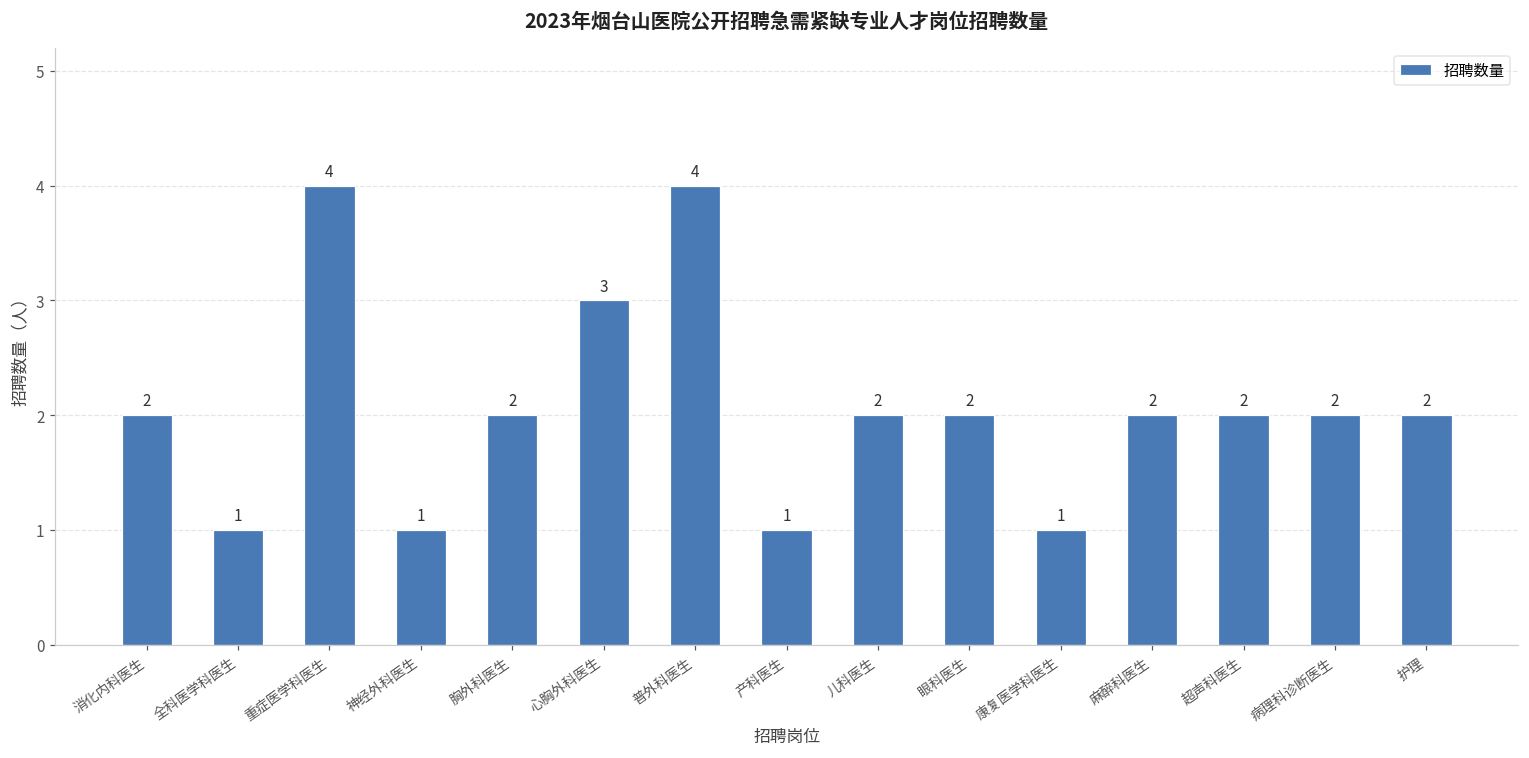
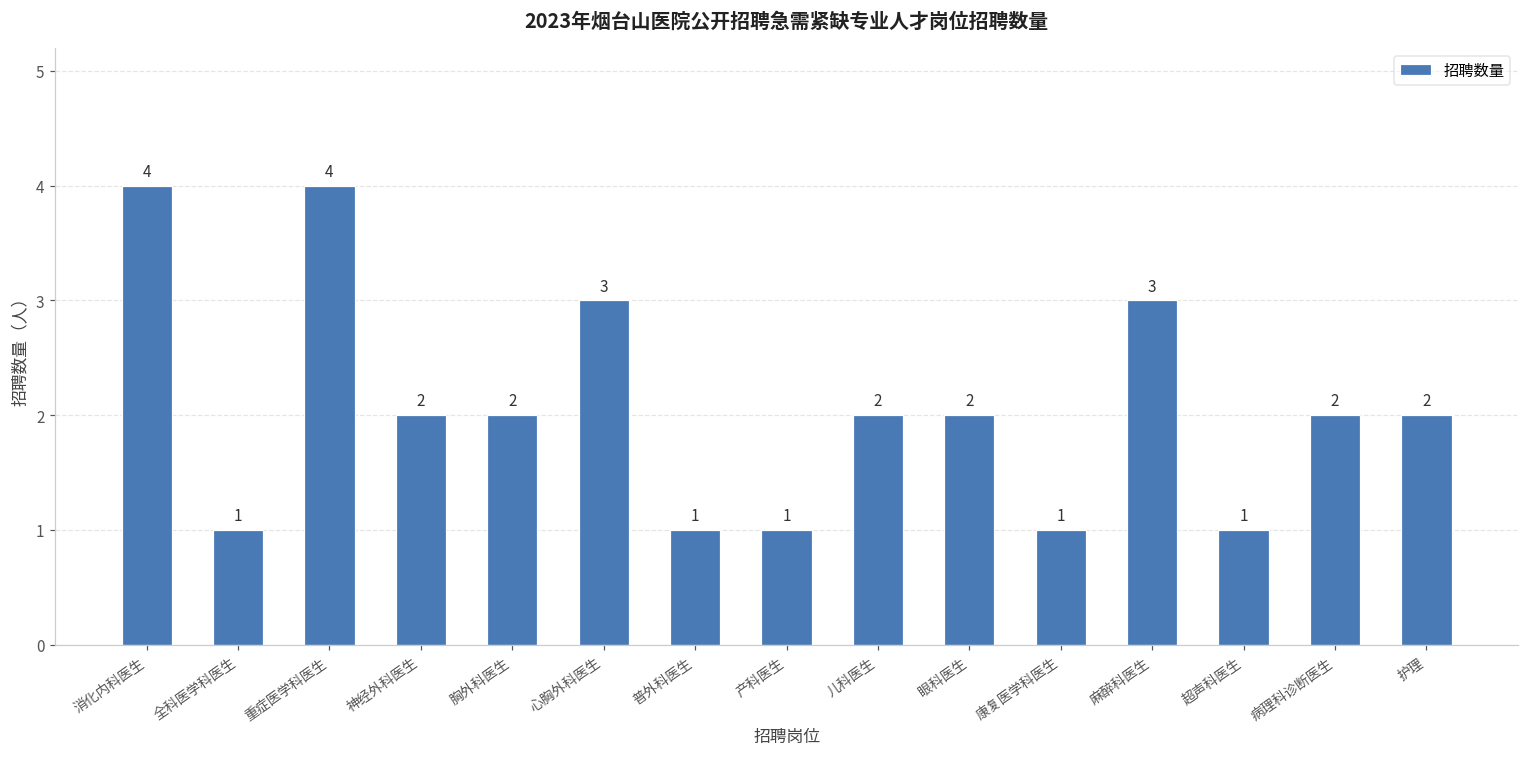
消化内科医生: 2 -> 4
神经外科医生: 1 -> 2
普外科医生: 4 -> 1
麻醉科医生: 2 -> 3
超声科医生: 2 -> 1
